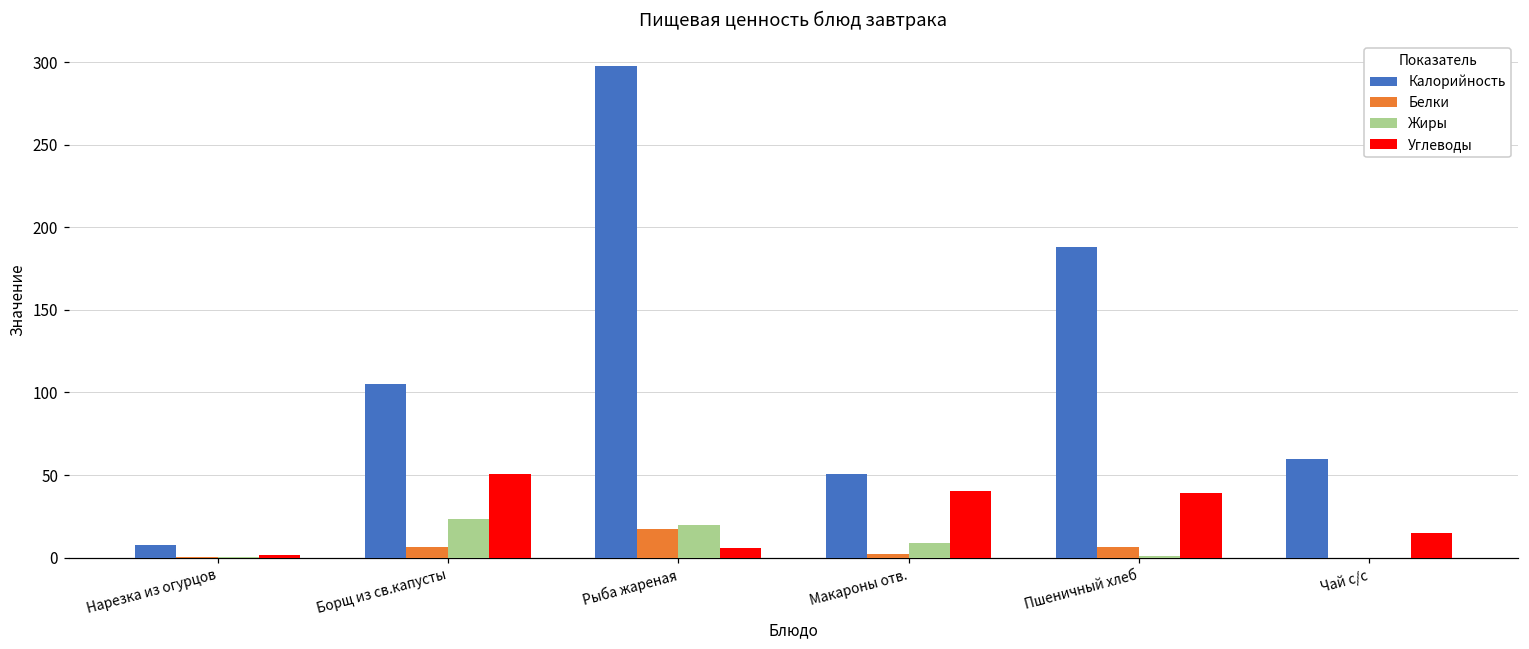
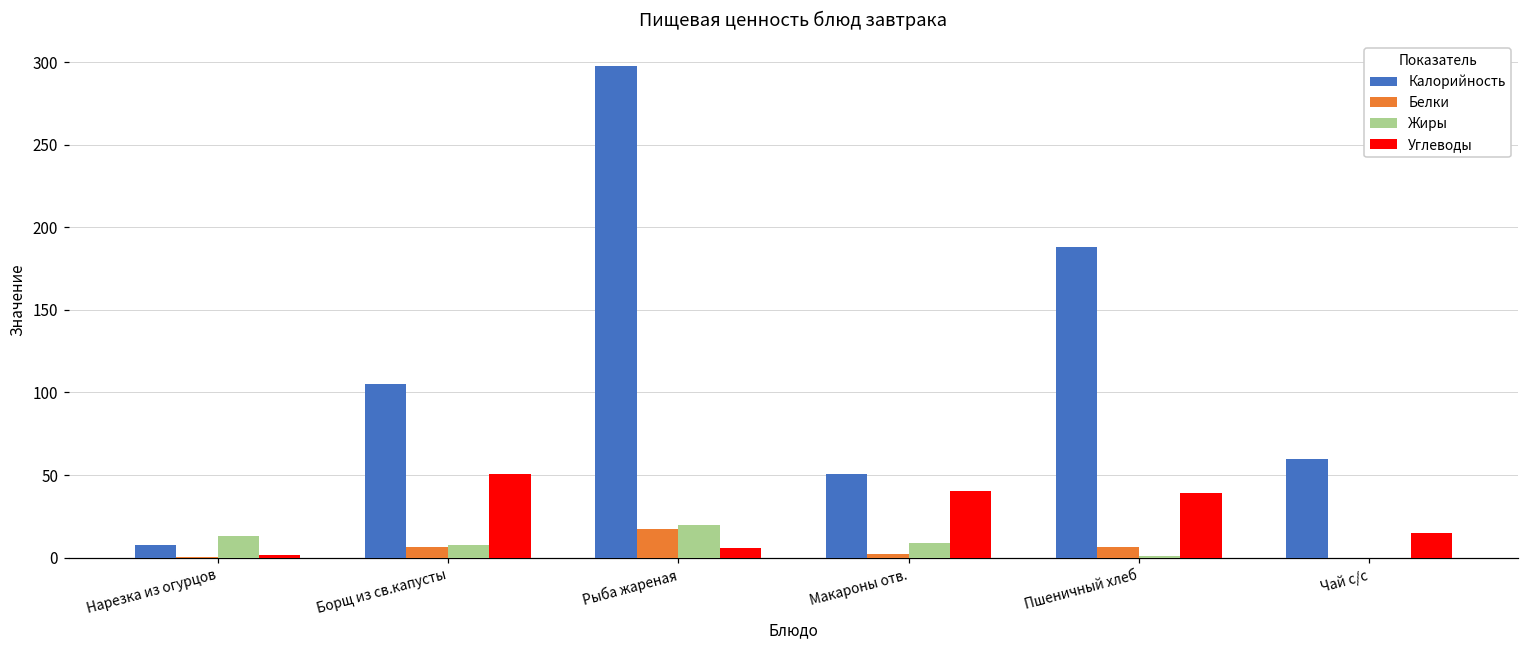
Жиры, Нарезка из огурцов: 0 -> 13
Жиры, Борщ из св.капусты: 23 -> 7
